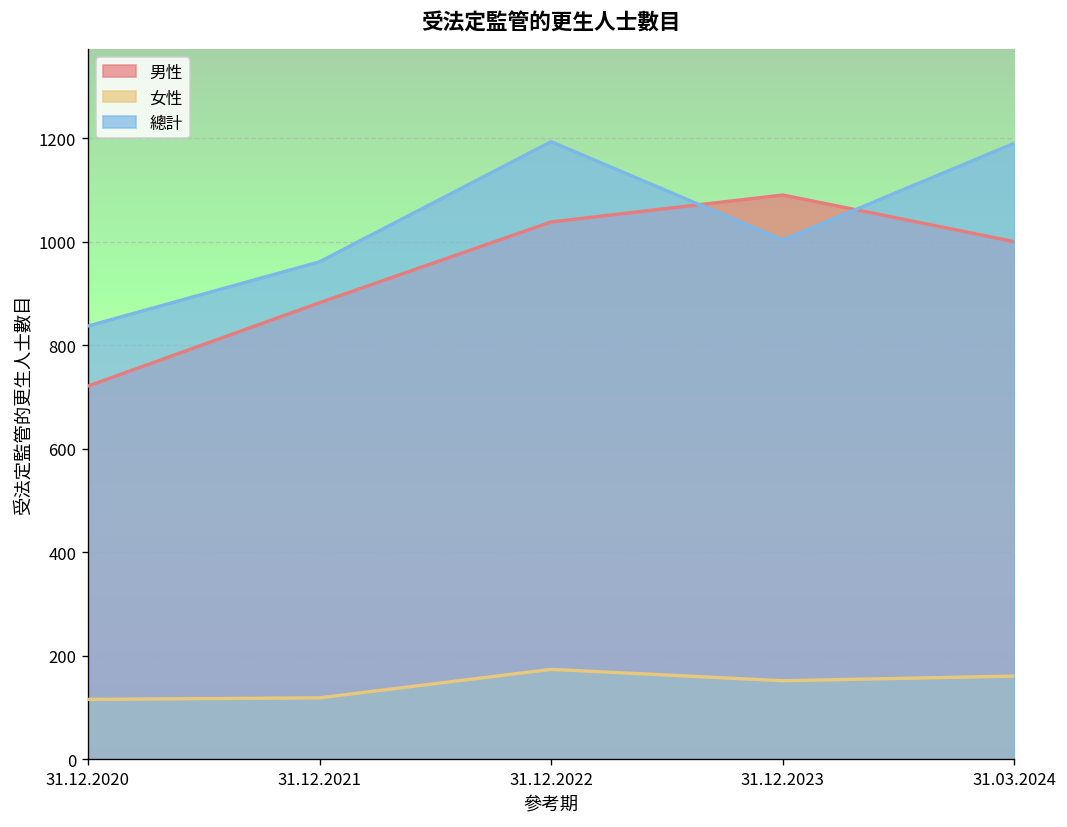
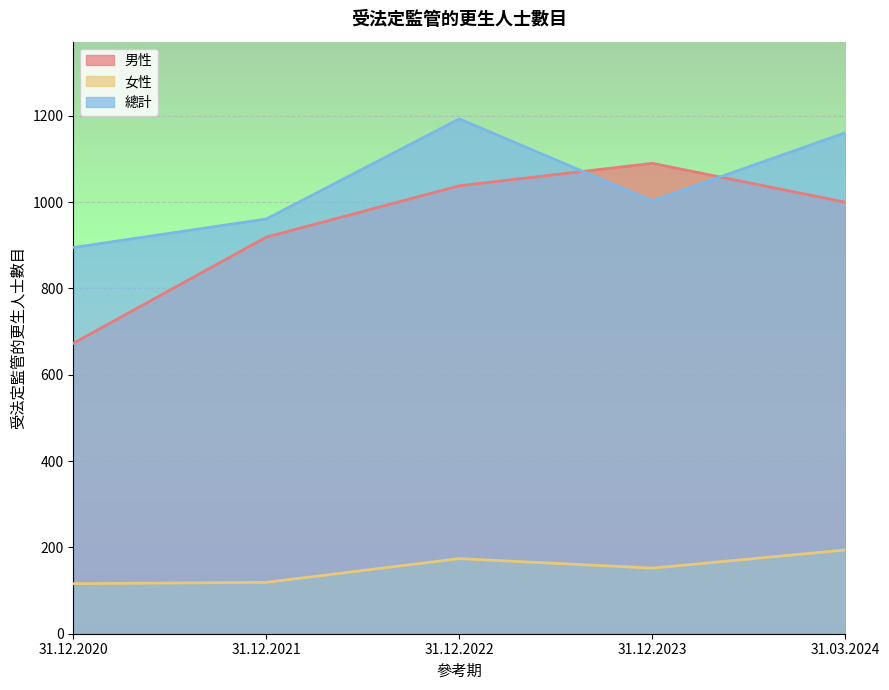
男性, 31.12.2020: 720 -> 670
總計, 31.12.2020: 840 -> 900
男性, 31.12.2021: 880 -> 920
女性, 31.03.2024: 160 -> 190
總計, 31.03.2024: 1190 -> 1160
